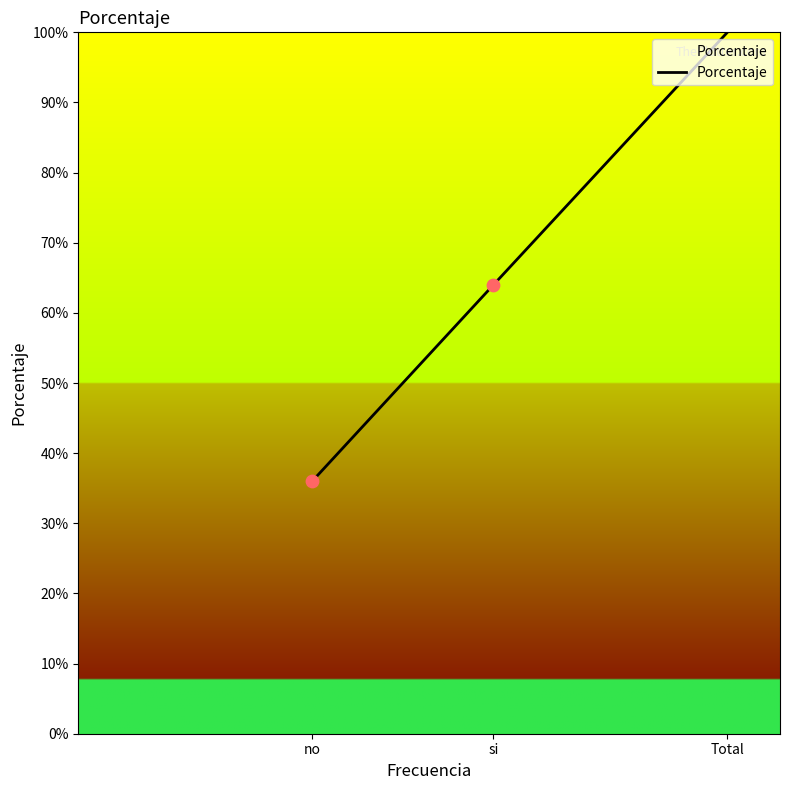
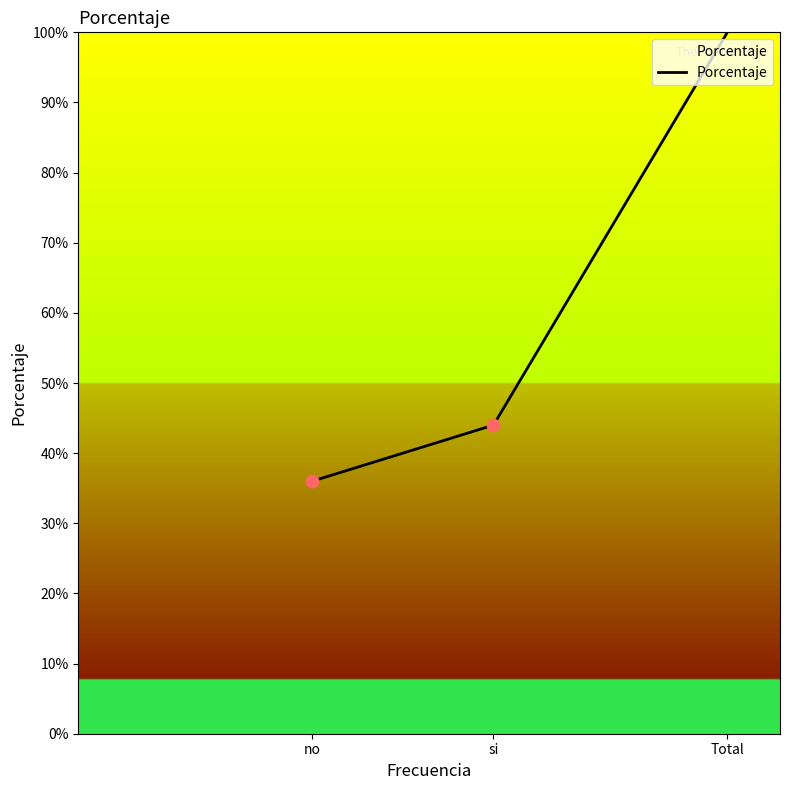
Porcentaje, si: 64% -> 44%
